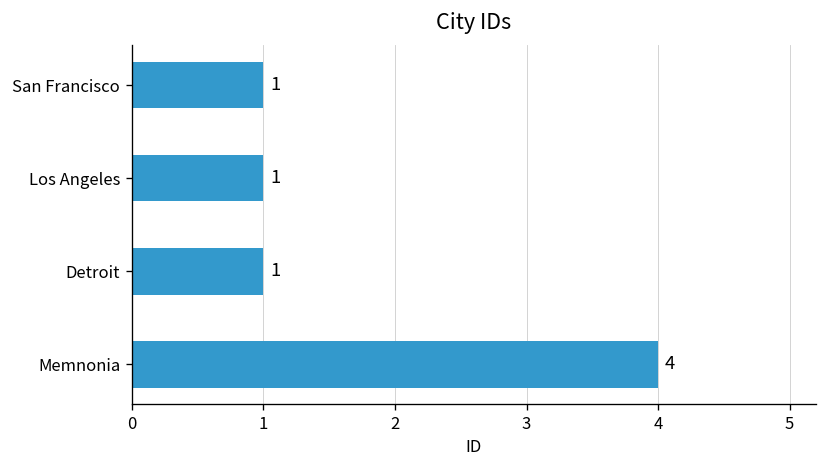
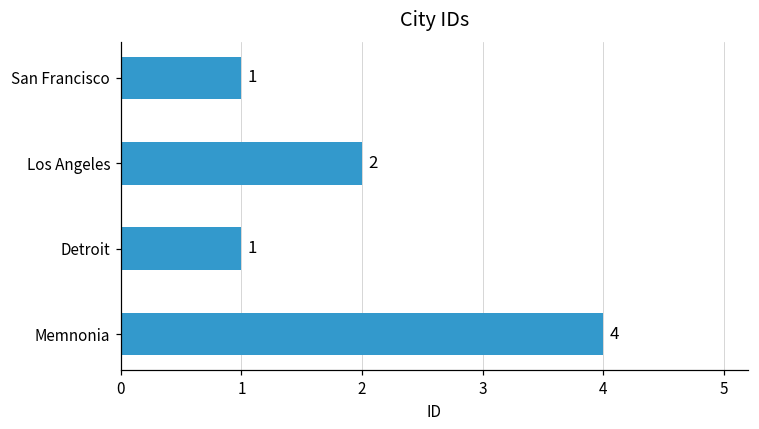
Los Angeles: 1 -> 2
